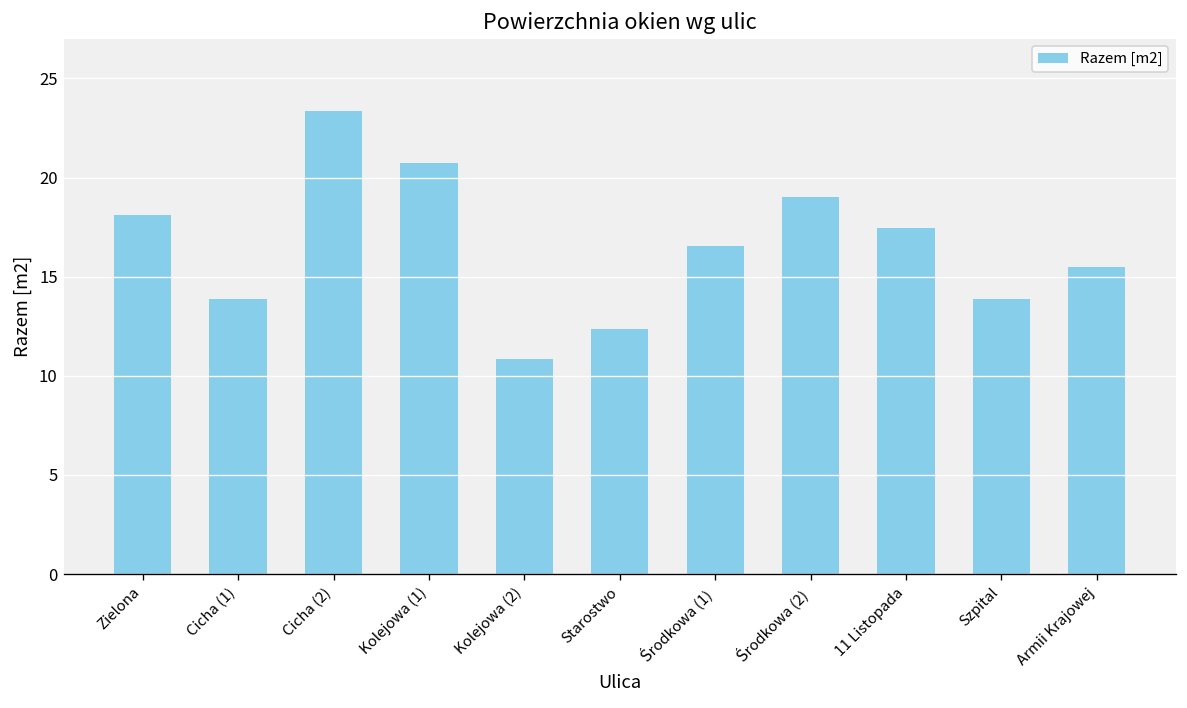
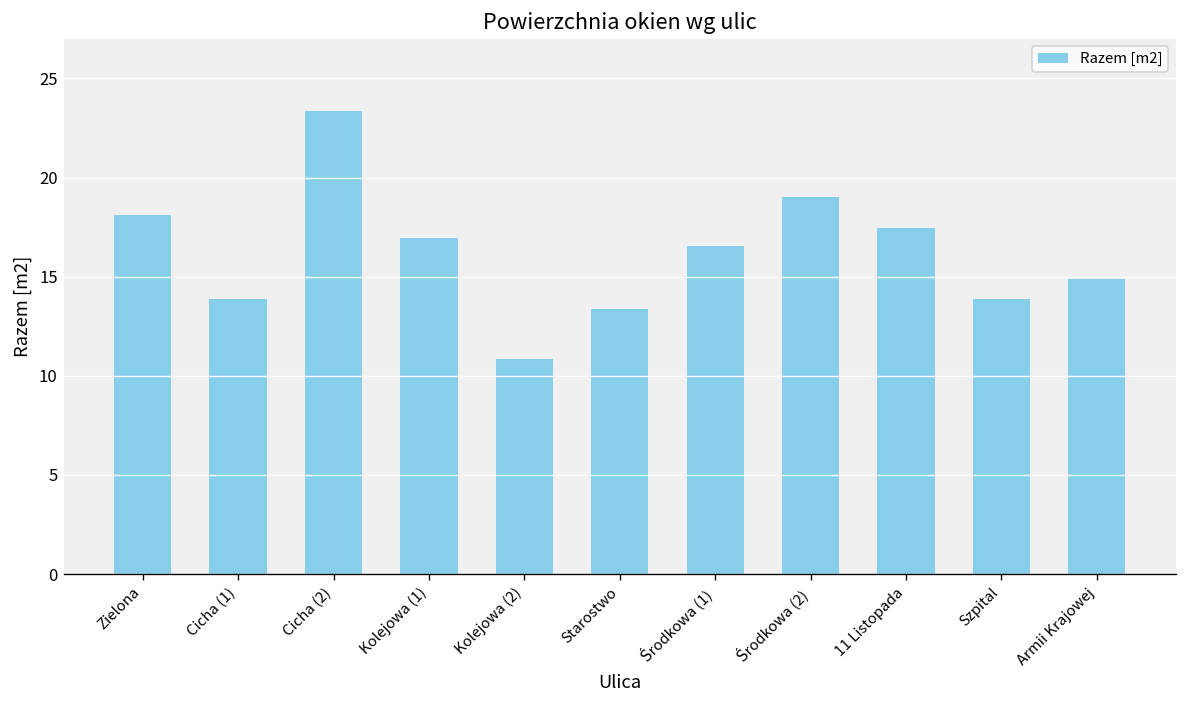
Kolejowa (1): 20.7 -> 17.0
Starostwo: 12.4 -> 13.4
Armii Krajowej: 15.5 -> 14.9
